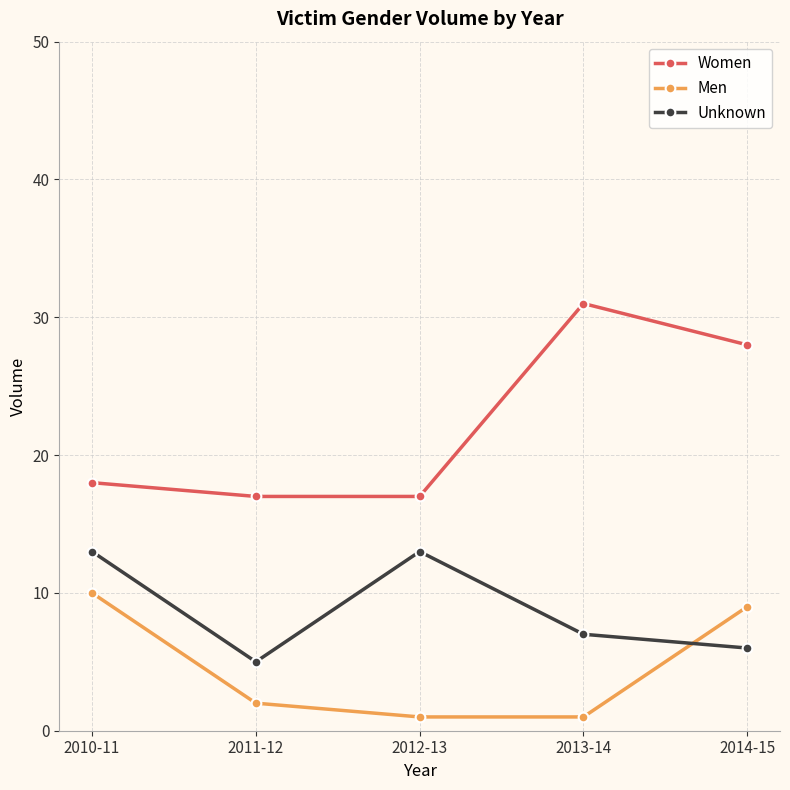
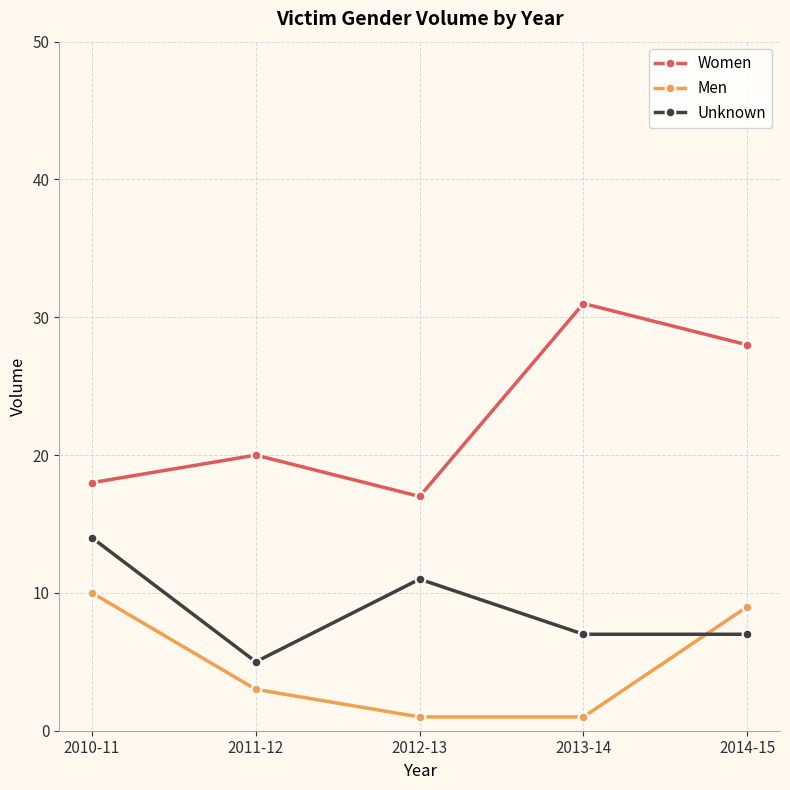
Unknown, 2010-11: 13 -> 14
Women, 2011-12: 17 -> 20
Men, 2011-12: 2 -> 3
Unknown, 2012-13: 13 -> 11
Unknown, 2014-15: 6 -> 7
